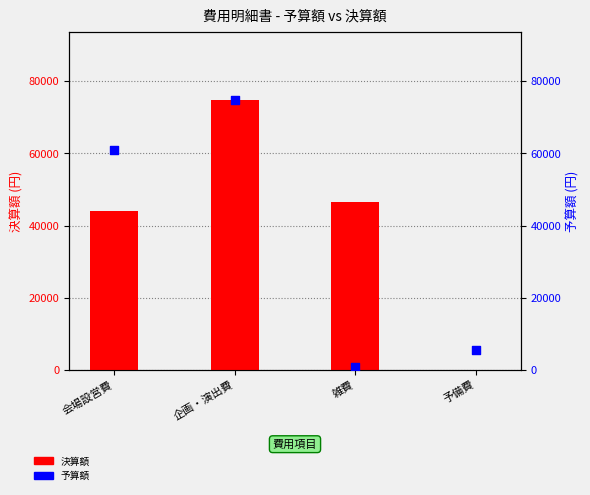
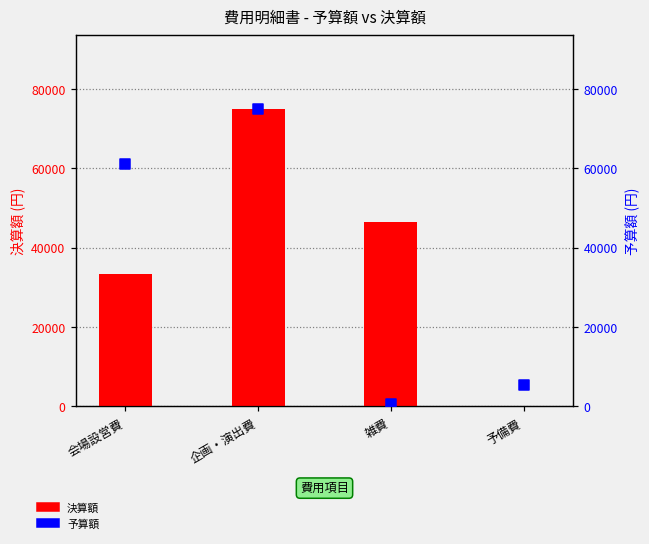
決算額, 会場設営費: 44000 -> 33000
